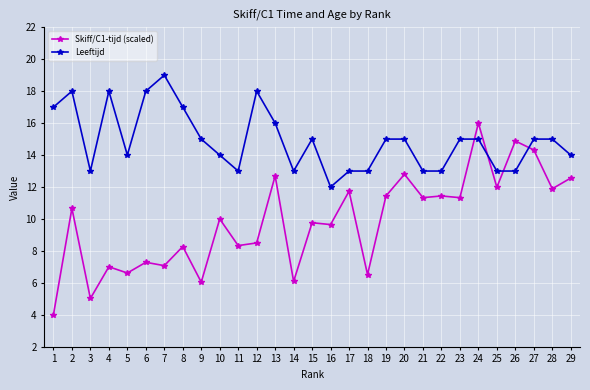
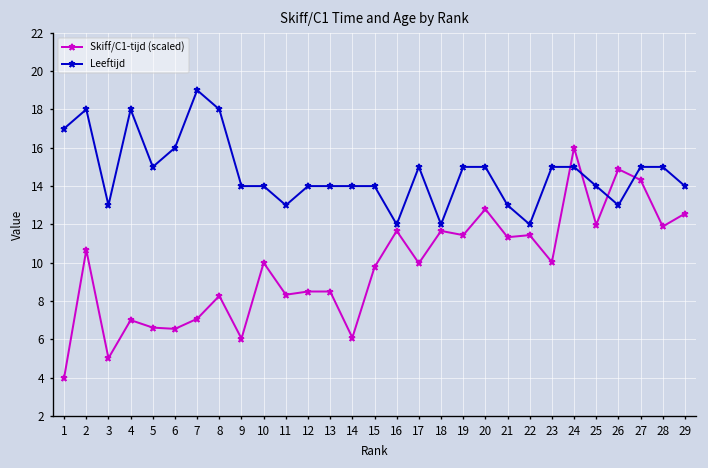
Leeftijd, 5: 14 -> 15
Skiff/C1-tijd (scaled), 6: 7.3 -> 6.6
Leeftijd, 6: 18 -> 16
Leeftijd, 8: 17 -> 18
Leeftijd, 9: 15 -> 14
Leeftijd, 12: 18 -> 14
Skiff/C1-tijd (scaled), 13: 12.7 -> 8.5
Leeftijd, 13: 16 -> 14
Leeftijd, 14: 13 -> 14
Leeftijd, 15: 15 -> 14
Skiff/C1-tijd (scaled), 16: 9.6 -> 11.7
Skiff/C1-tijd (scaled), 17: 11.7 -> 10.0
Leeftijd, 17: 13 -> 15
Skiff/C1-tijd (scaled), 18: 6.5 -> 11.7
Leeftijd, 18: 13 -> 12
Leeftijd, 22: 13 -> 12
Skiff/C1-tijd (scaled), 23: 11.3 -> 10.0
Leeftijd, 25: 13 -> 14
